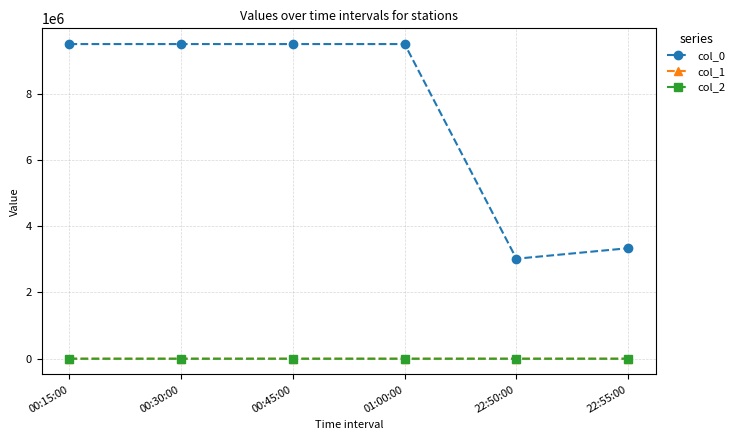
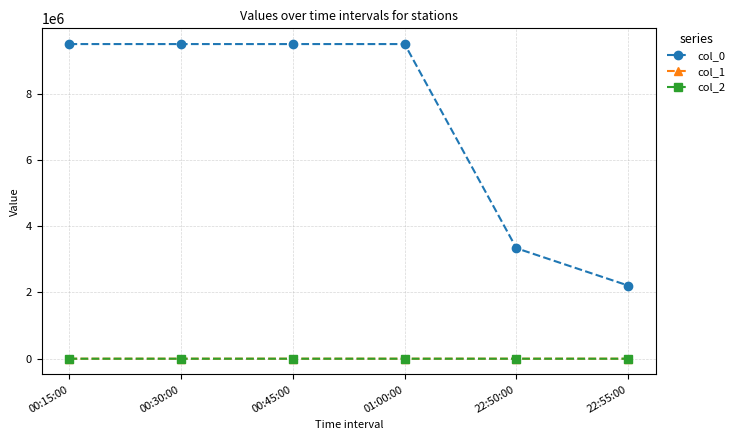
col_0, 22:50:00: 3000000 -> 3300000
col_0, 22:55:00: 3300000 -> 2200000
